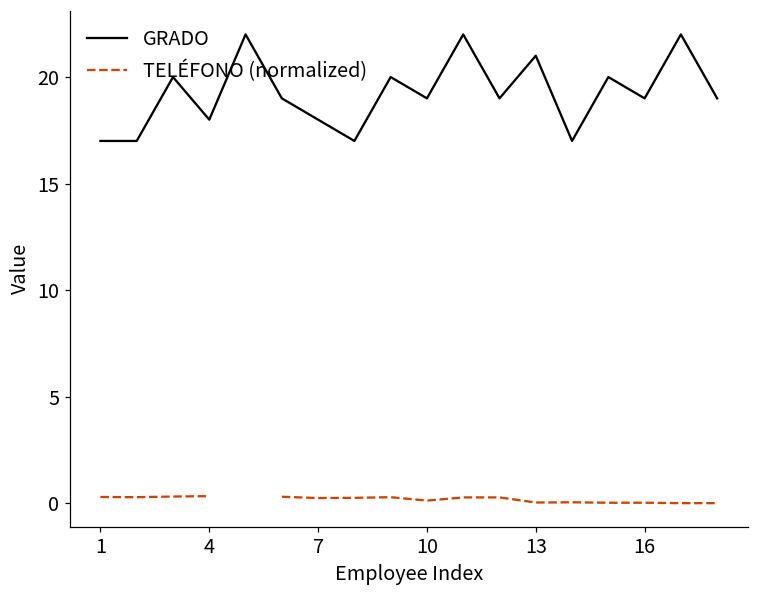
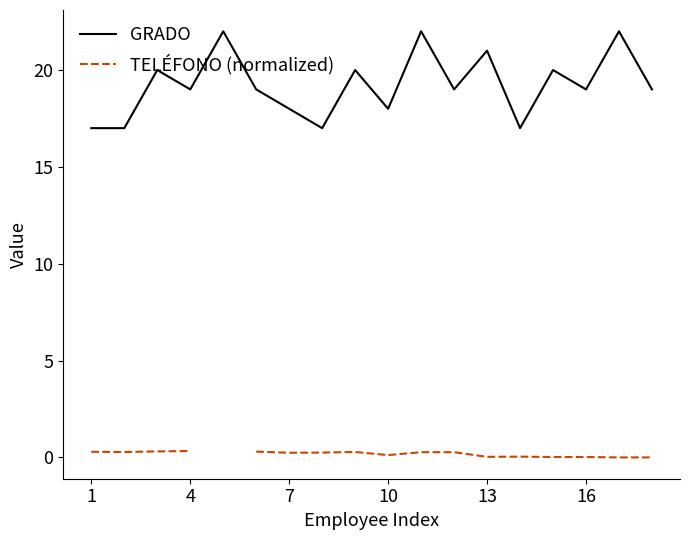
GRADO, 4: 18 -> 19
GRADO, 10: 19 -> 18
